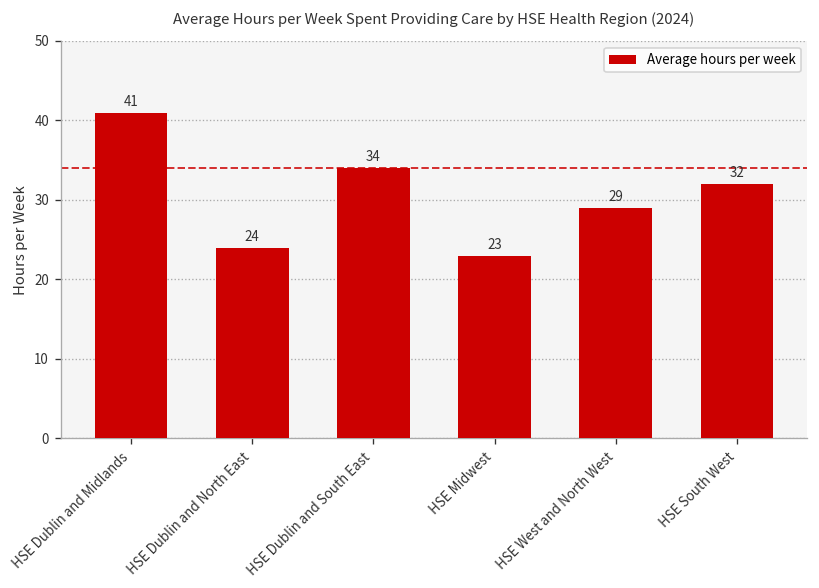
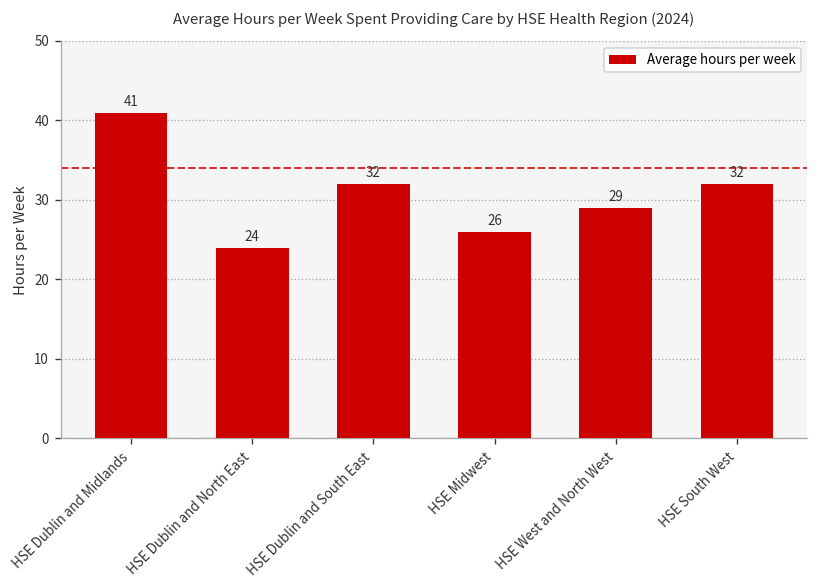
HSE Dublin and South East: 34 -> 32
HSE Midwest: 23 -> 26
